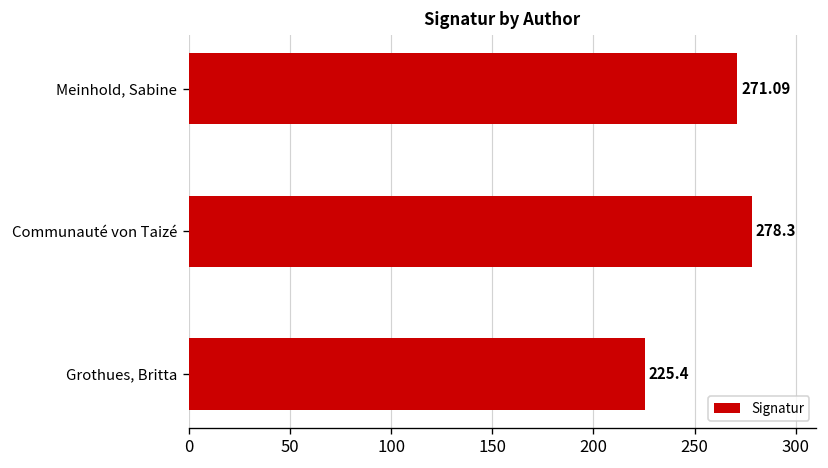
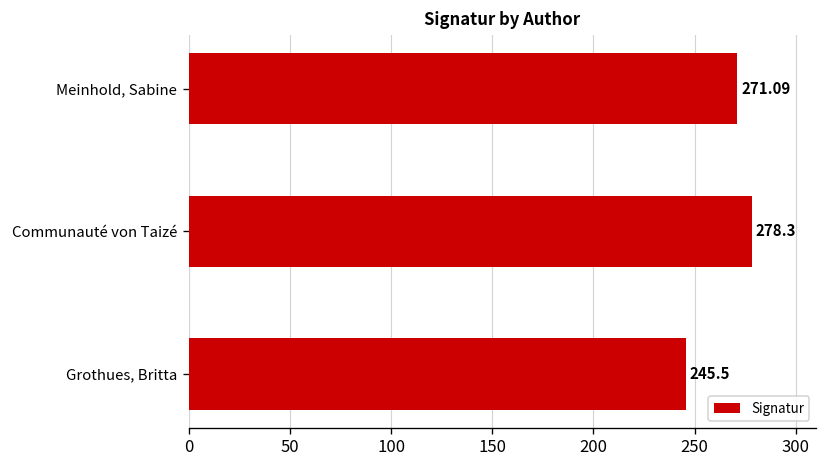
Grothues, Britta: 225.4 -> 245.5
